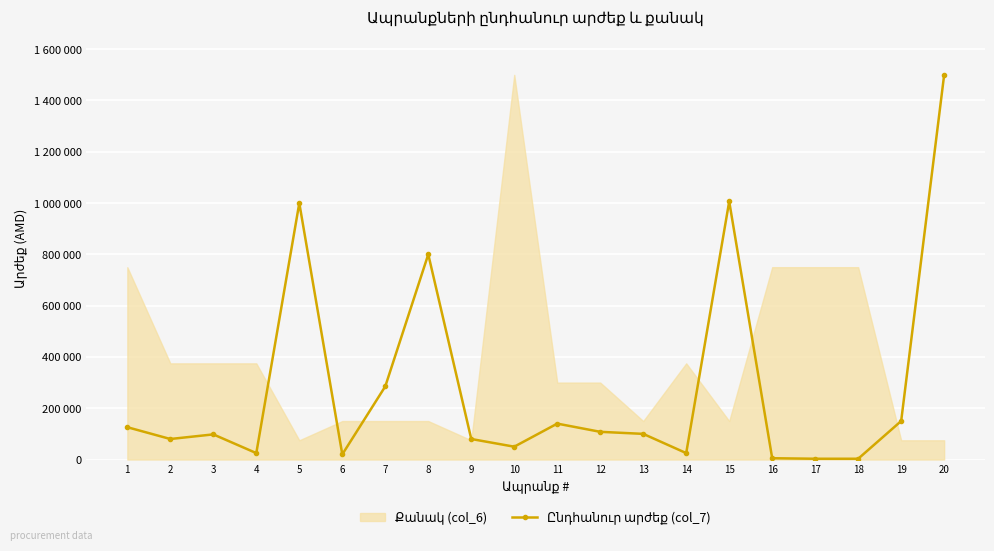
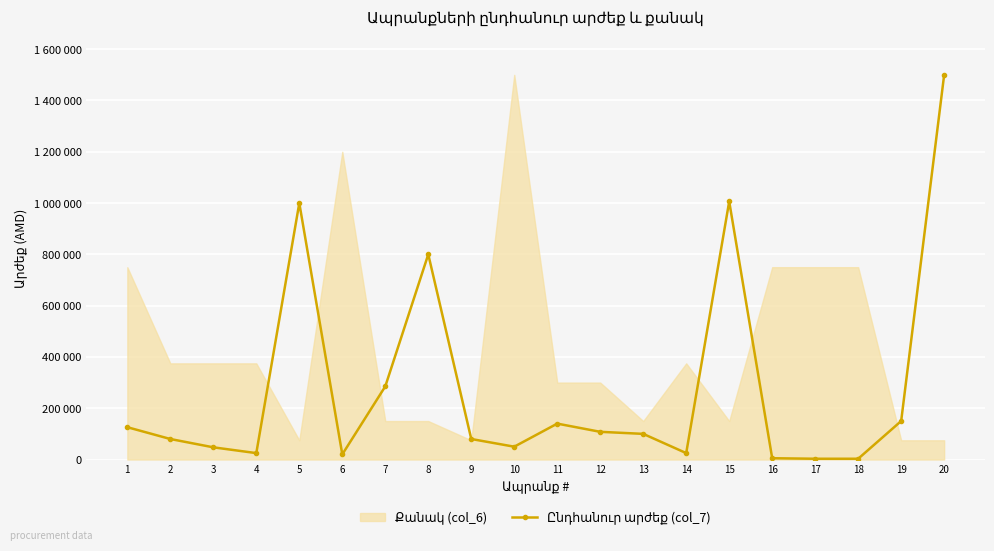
Ընդհանուր արժեք (col_7), 3: 100000 -> 50000
Քանակ (col_6), 6: 150000 -> 1200000
